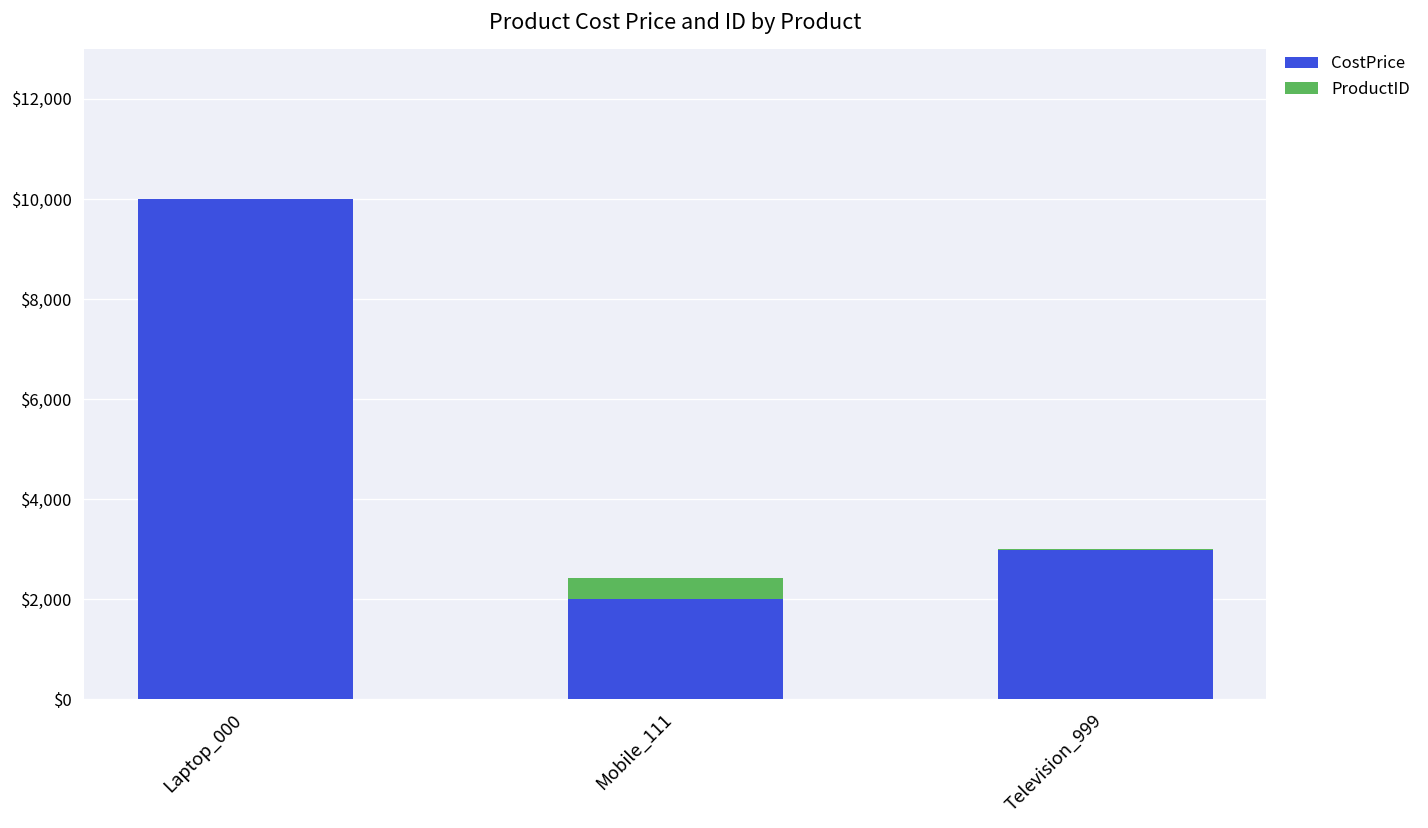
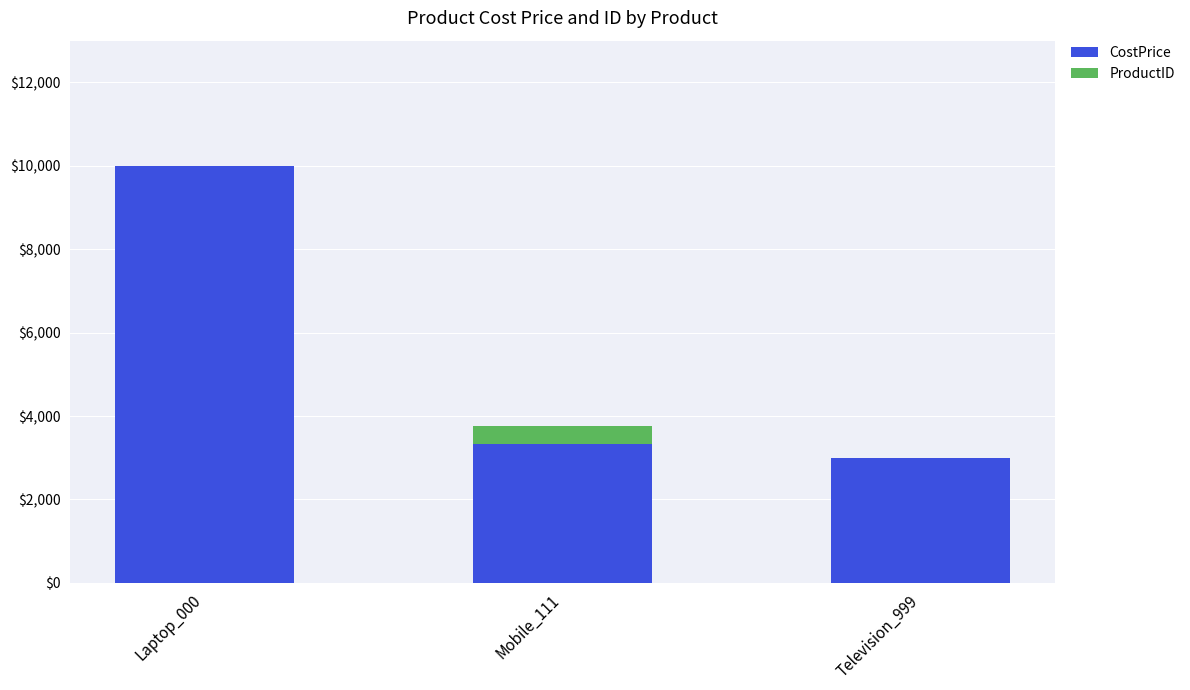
CostPrice, Mobile_111: $2,000 -> $3,300
